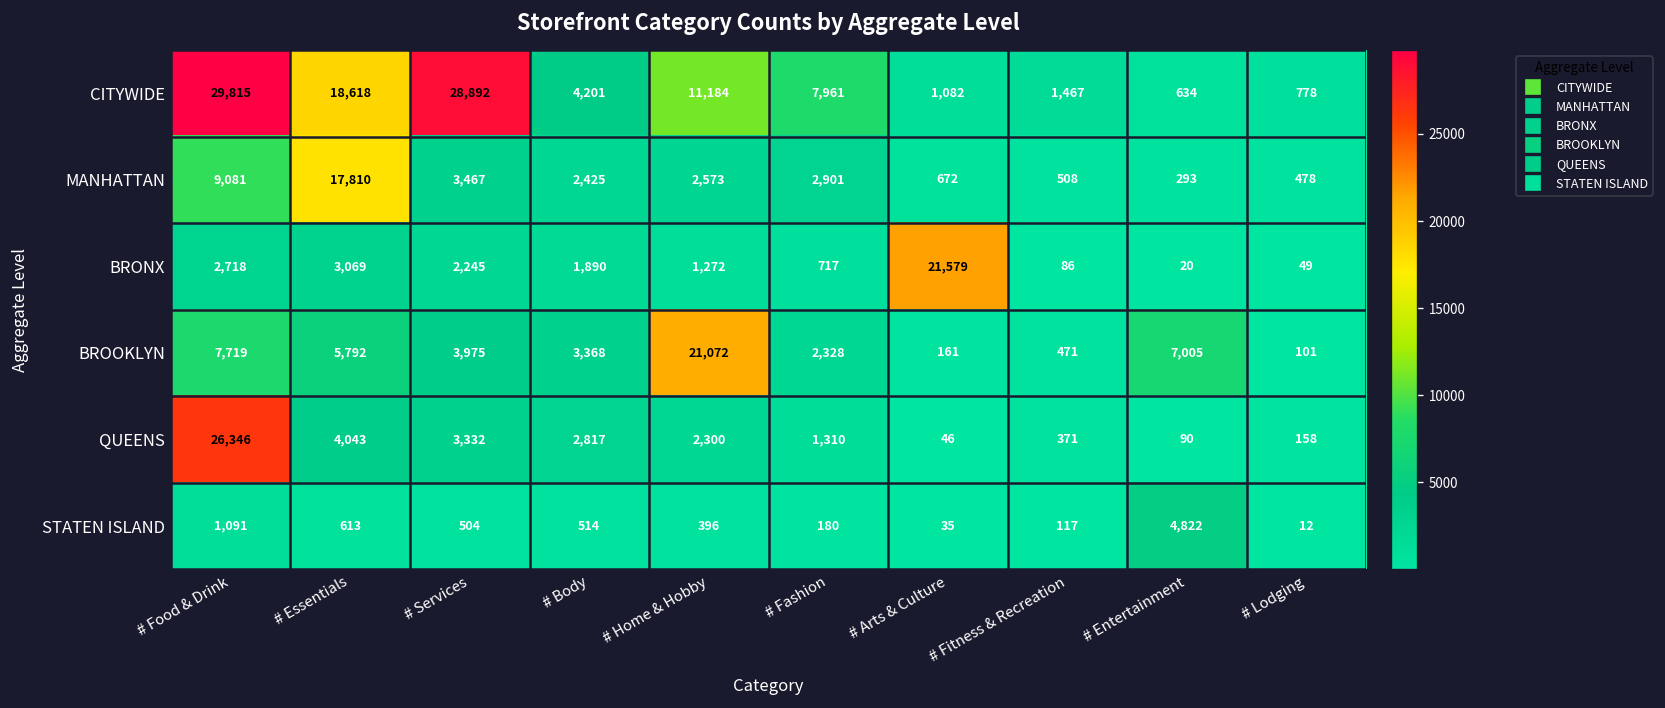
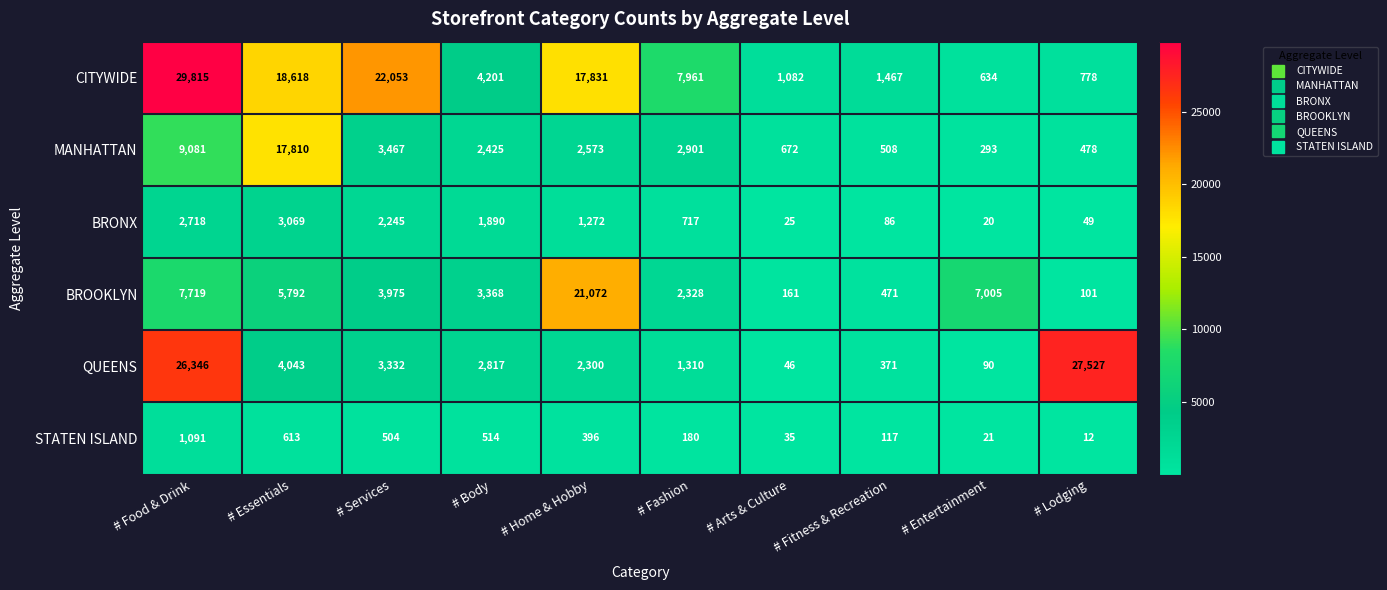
CITYWIDE, # Services: 28,892 -> 22,053
CITYWIDE, # Home & Hobby: 11,184 -> 17,831
BRONX, # Arts & Culture: 21,579 -> 25
QUEENS, # Lodging: 158 -> 27,527
STATEN ISLAND, # Entertainment: 4,822 -> 21
